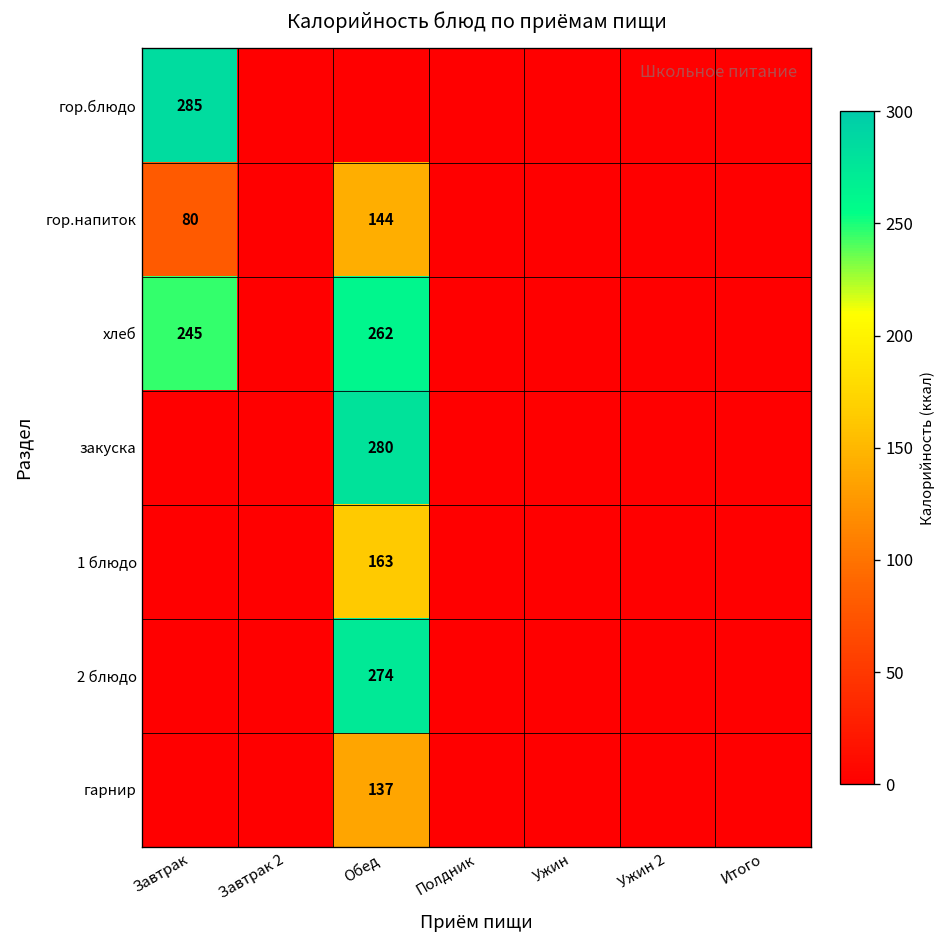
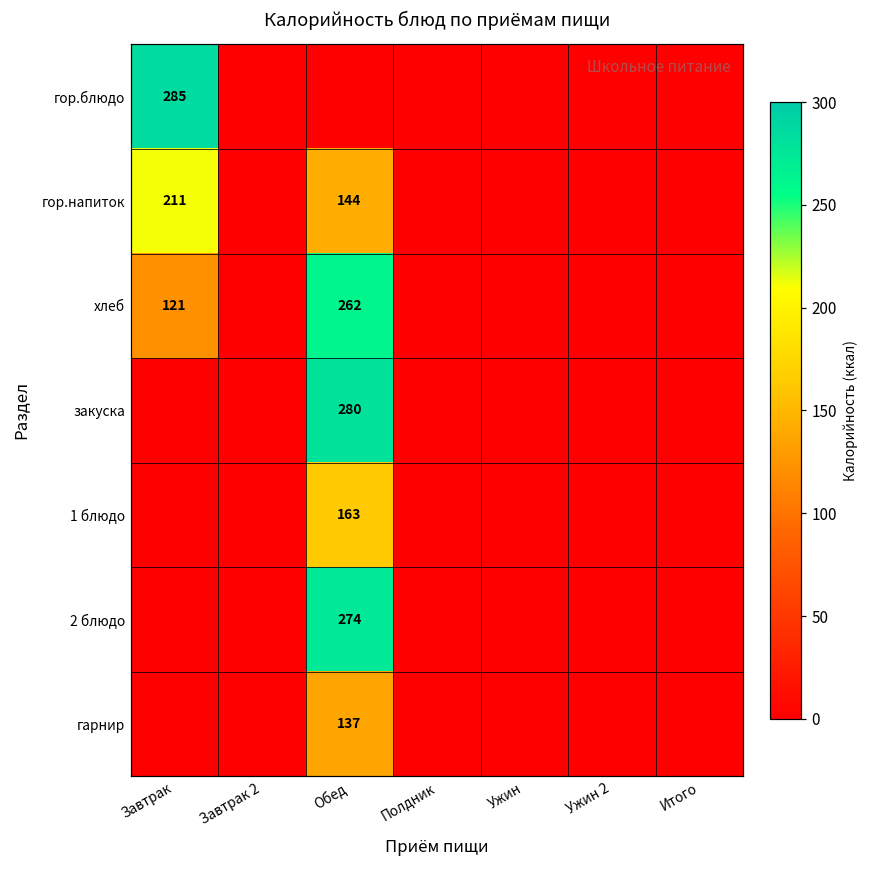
гор.напиток, Завтрак: 80 -> 211
хлеб, Завтрак: 245 -> 121
